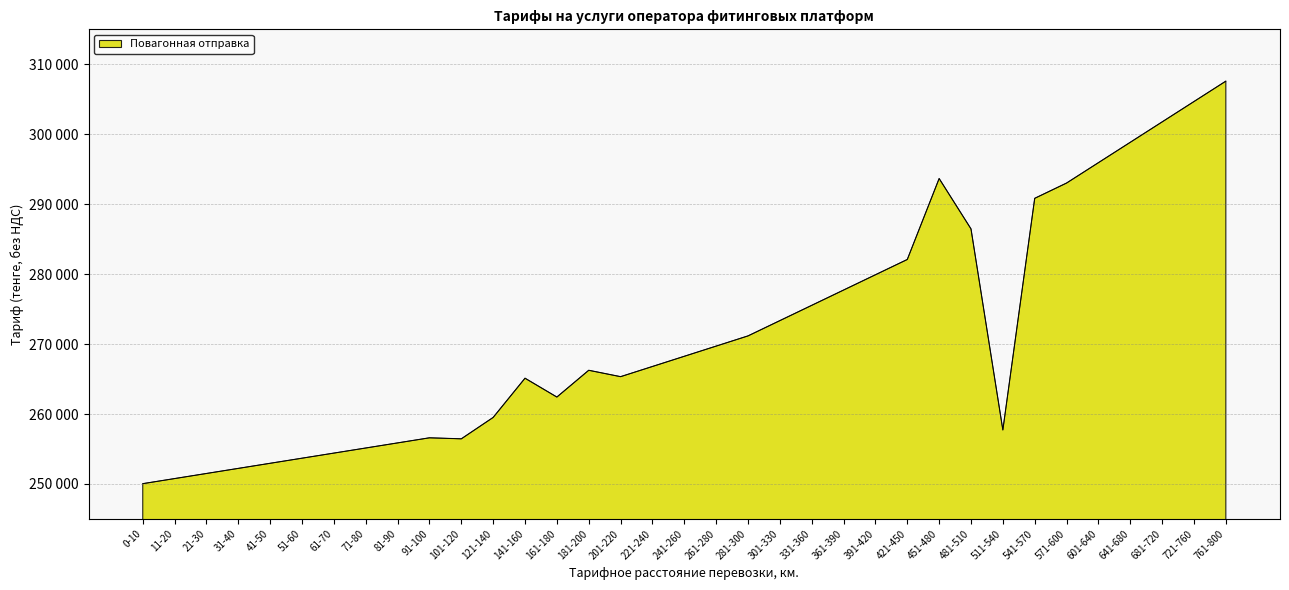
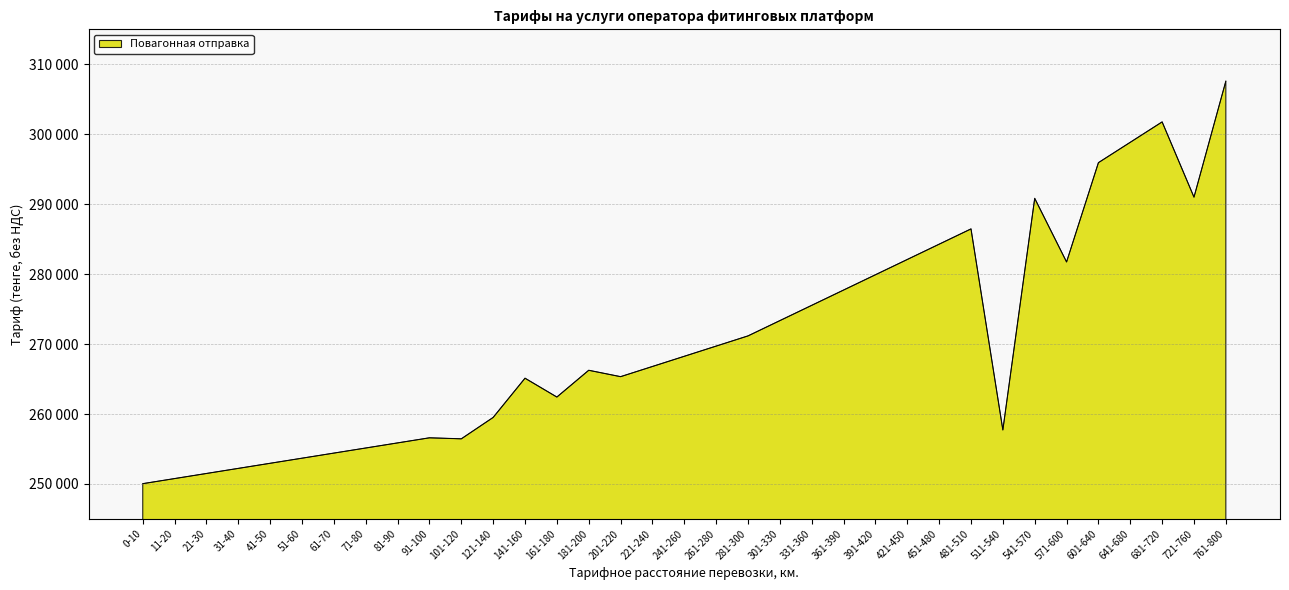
451-480: 294000 -> 284000
571-600: 293000 -> 282000
721-760: 305000 -> 291000
